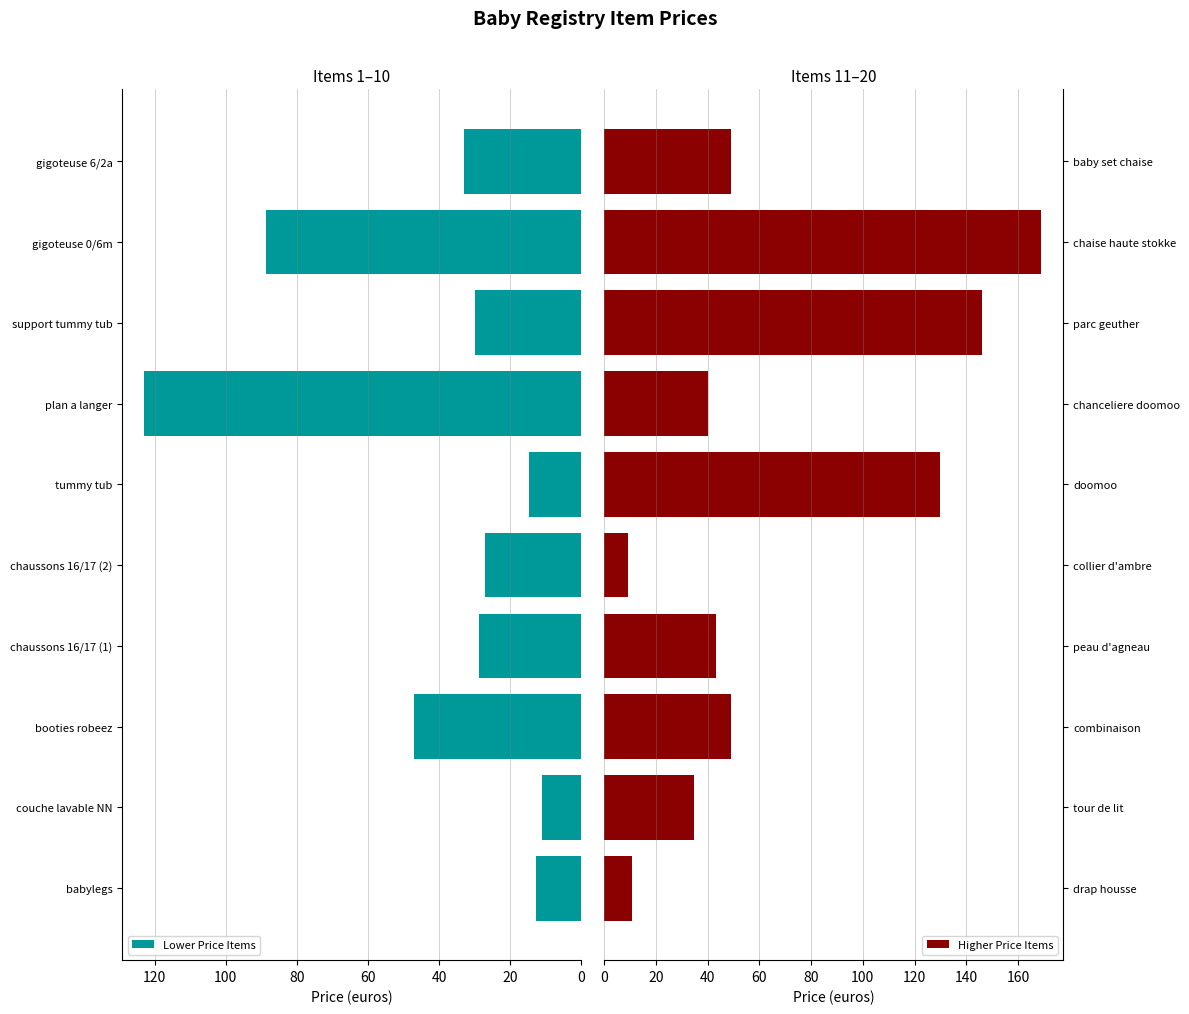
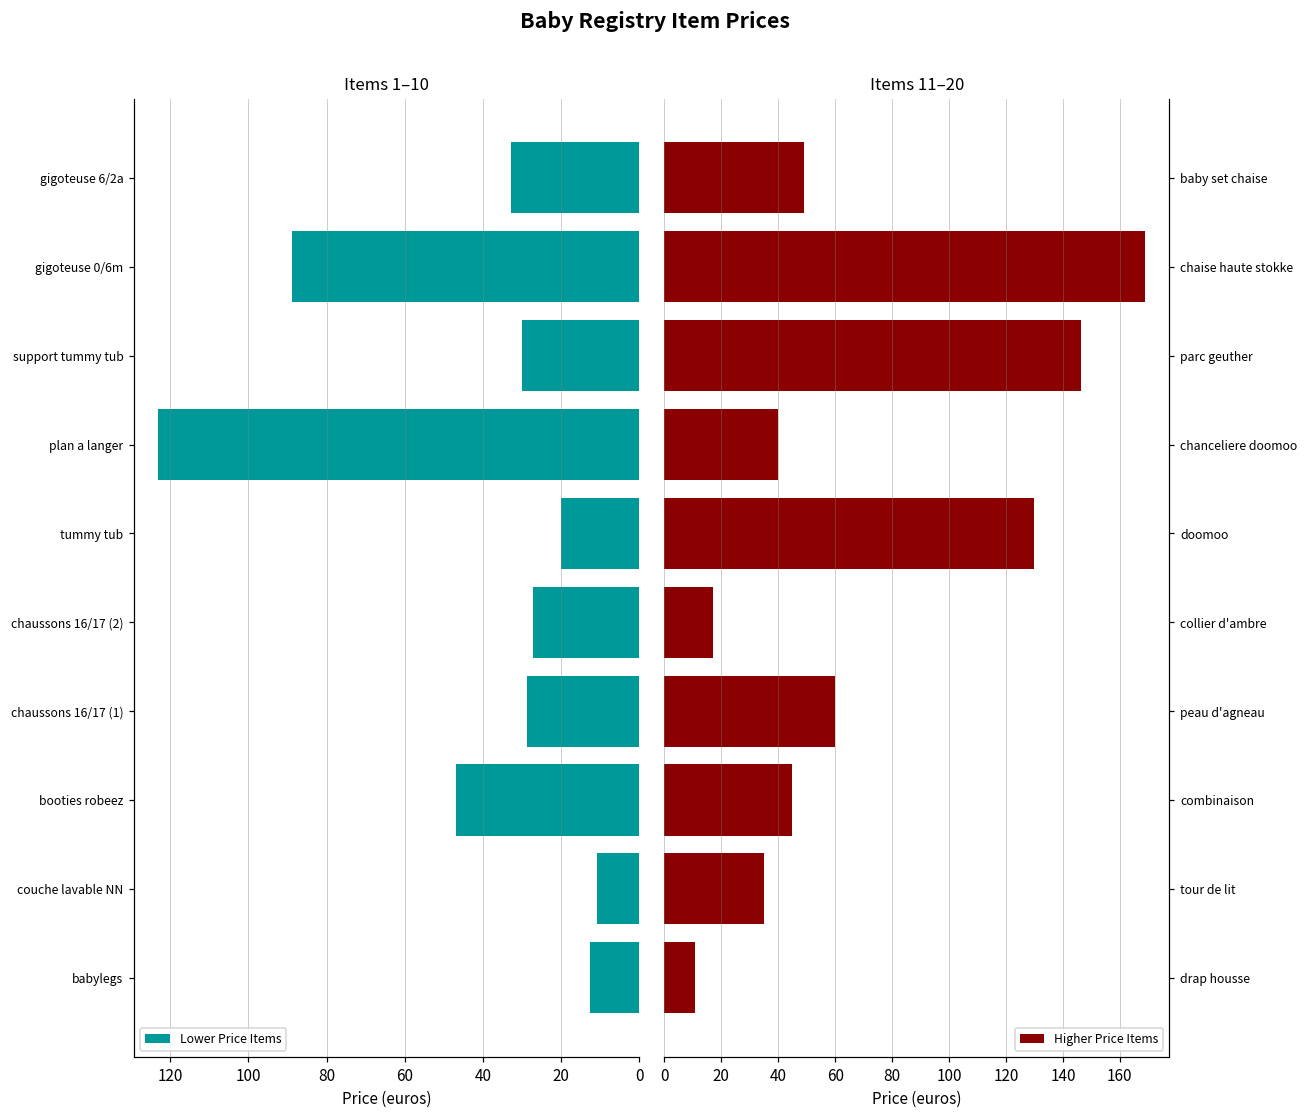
Items 1–10, tummy tub: 15 -> 20
Items 11–20, collier d'ambre: 9 -> 17
Items 11–20, peau d'agneau: 43 -> 60
Items 11–20, combinaison: 49 -> 45
